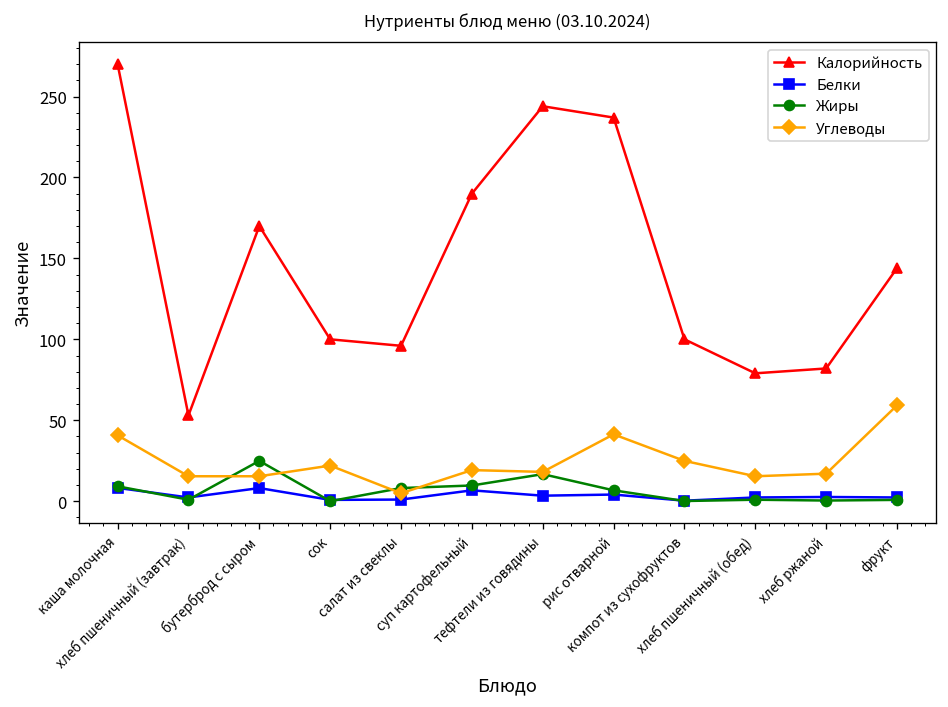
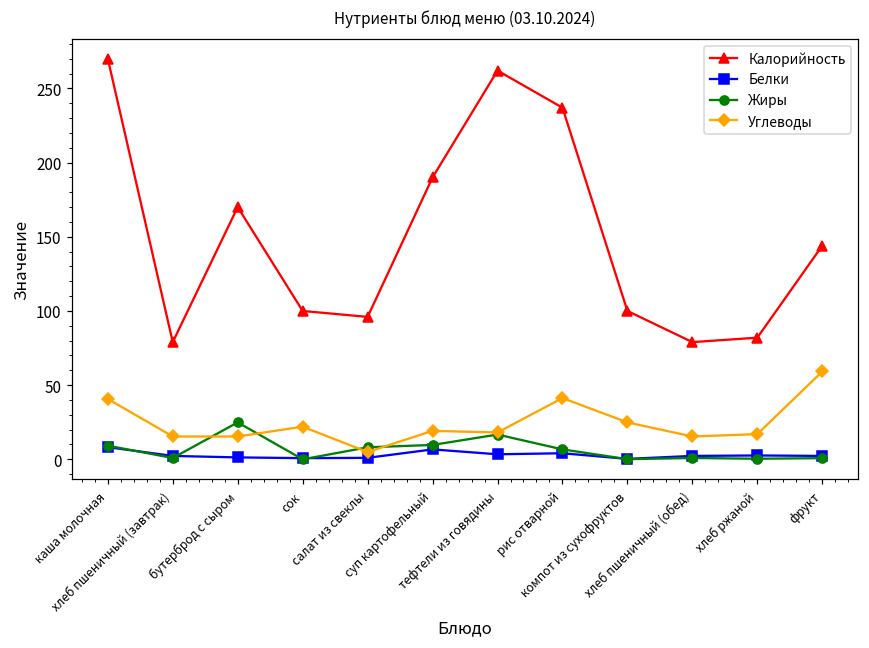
Калорийность, хлеб пшеничный (завтрак): 53 -> 79
Белки, бутерброд с сыром: 8 -> 1
Калорийность, тефтели из говядины: 244 -> 262
